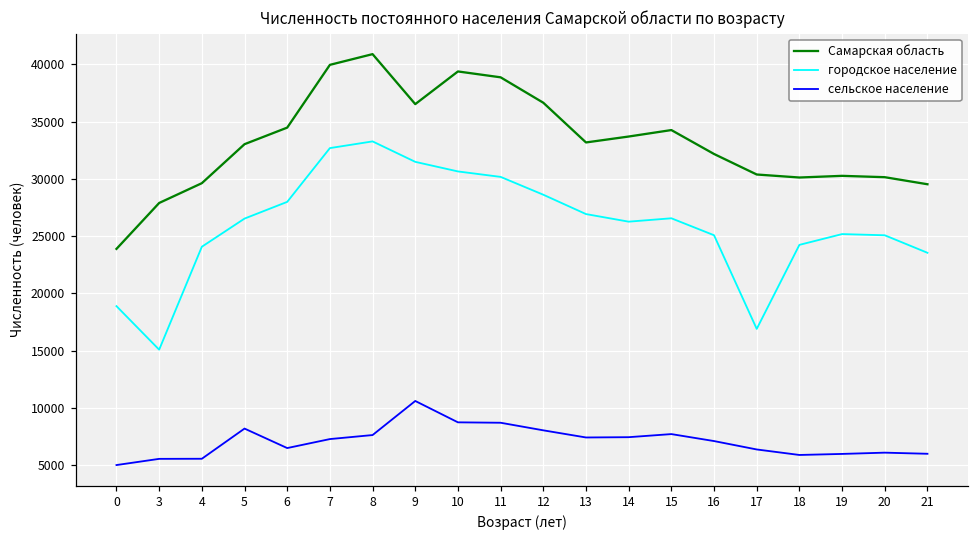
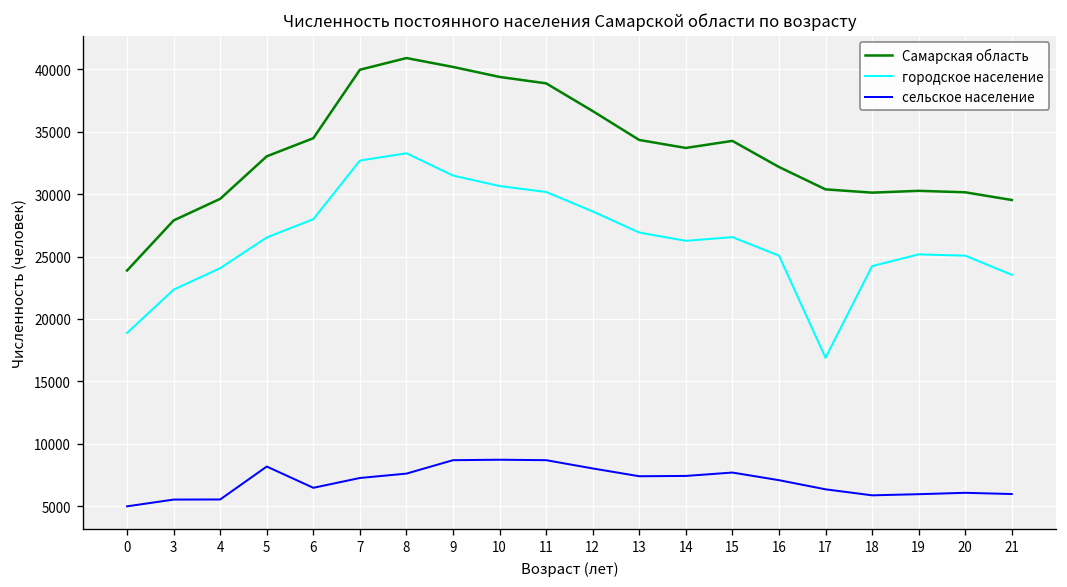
городское население, 3: 15100 -> 22300
Самарская область, 9: 36500 -> 40200
сельское население, 9: 10600 -> 8700
Самарская область, 13: 33200 -> 34300
